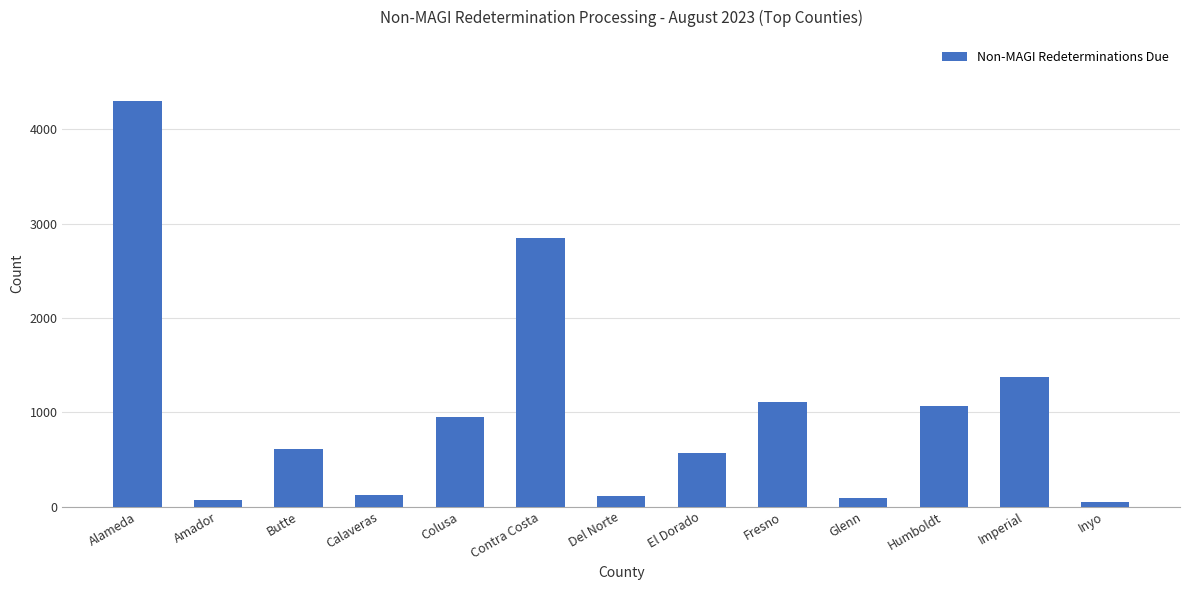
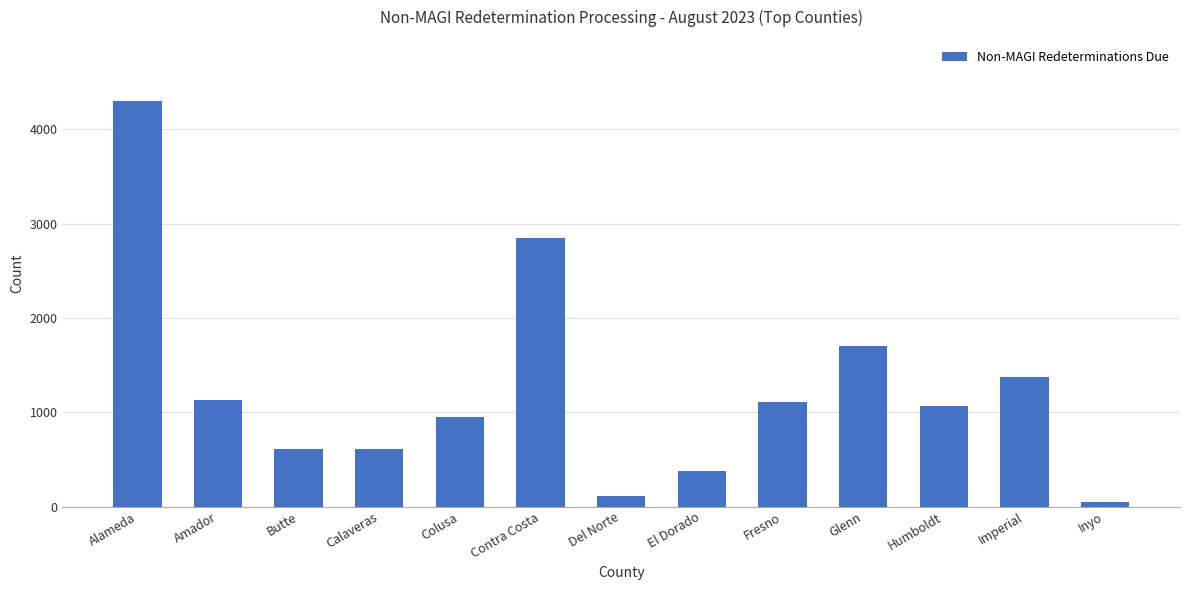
Amador: 100 -> 1100
Calaveras: 100 -> 600
El Dorado: 600 -> 400
Glenn: 100 -> 1700
